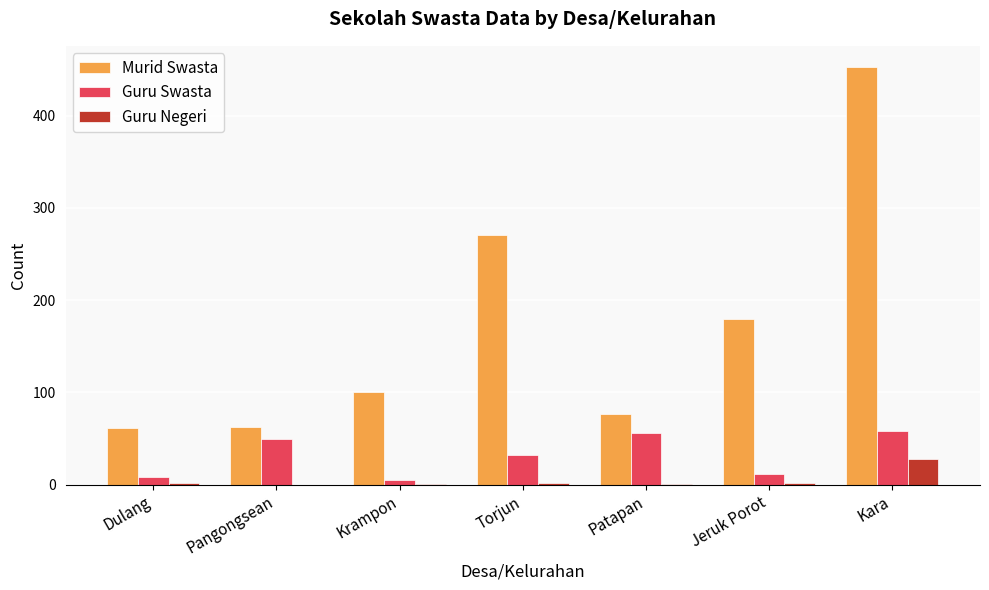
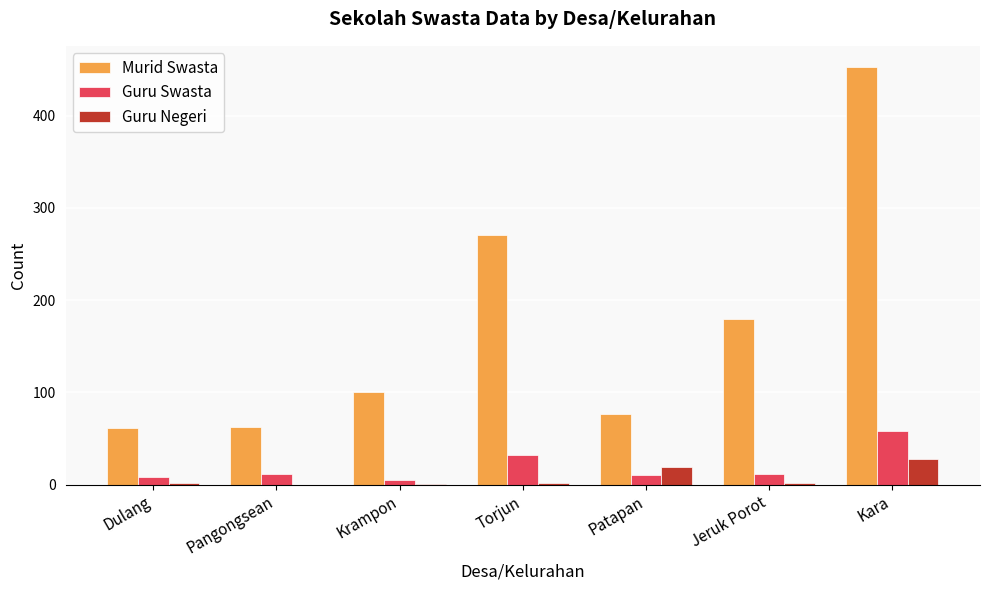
Guru Swasta, Pangongsean: 50 -> 10
Guru Swasta, Patapan: 60 -> 10
Guru Negeri, Patapan: 0 -> 20
